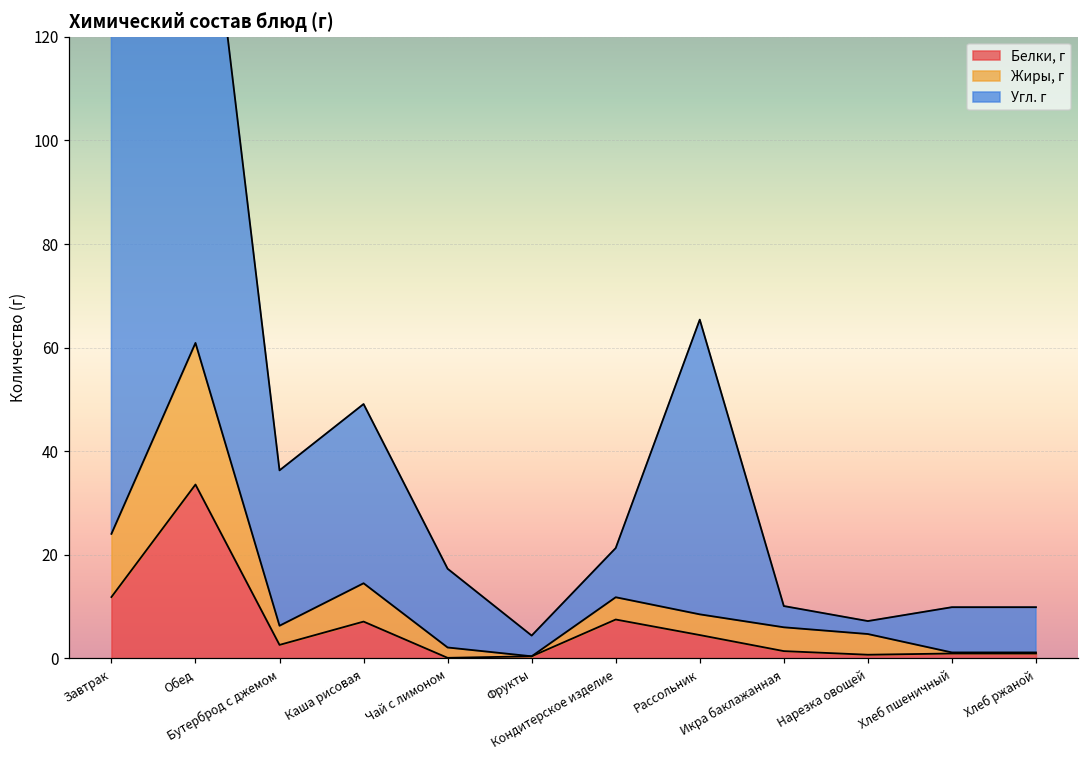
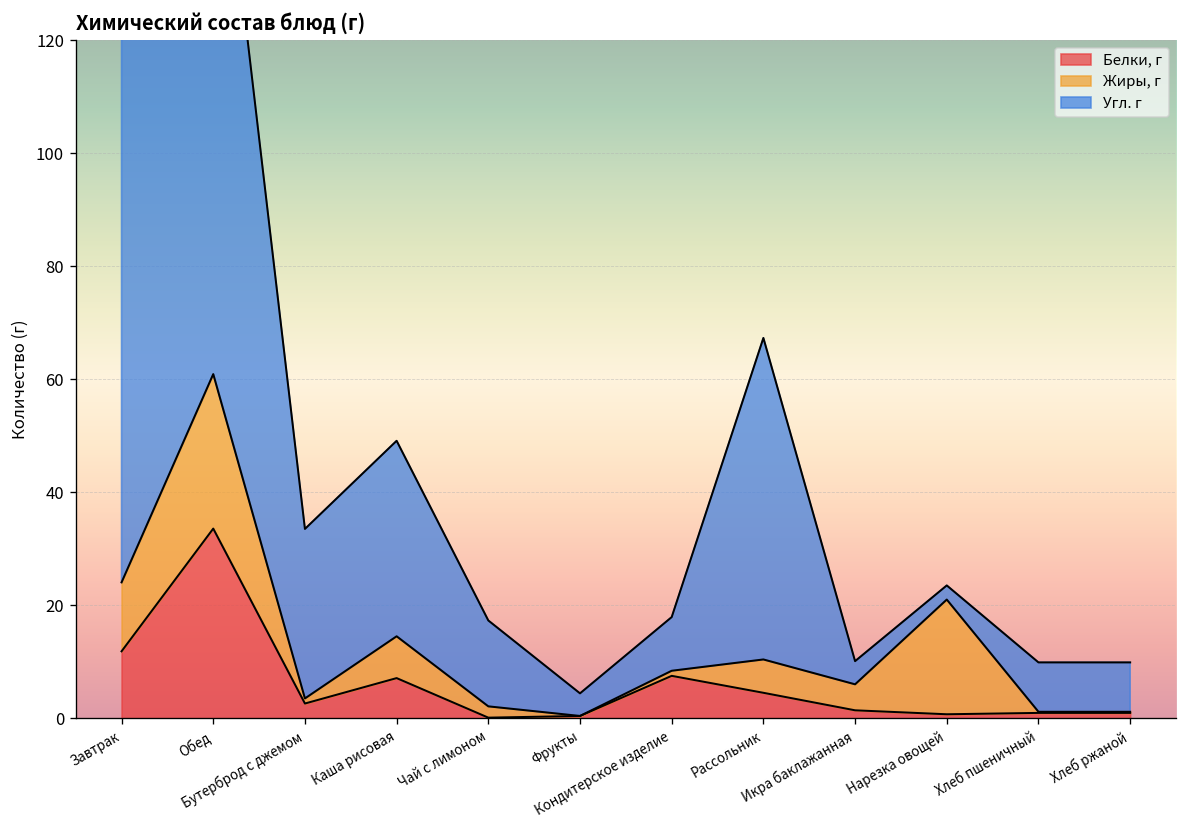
Жиры, г, Бутерброд с джемом: 4 -> 1
Жиры, г, Кондитерское изделие: 4 -> 1
Жиры, г, Рассольник: 4 -> 6
Жиры, г, Нарезка овощей: 4 -> 20
